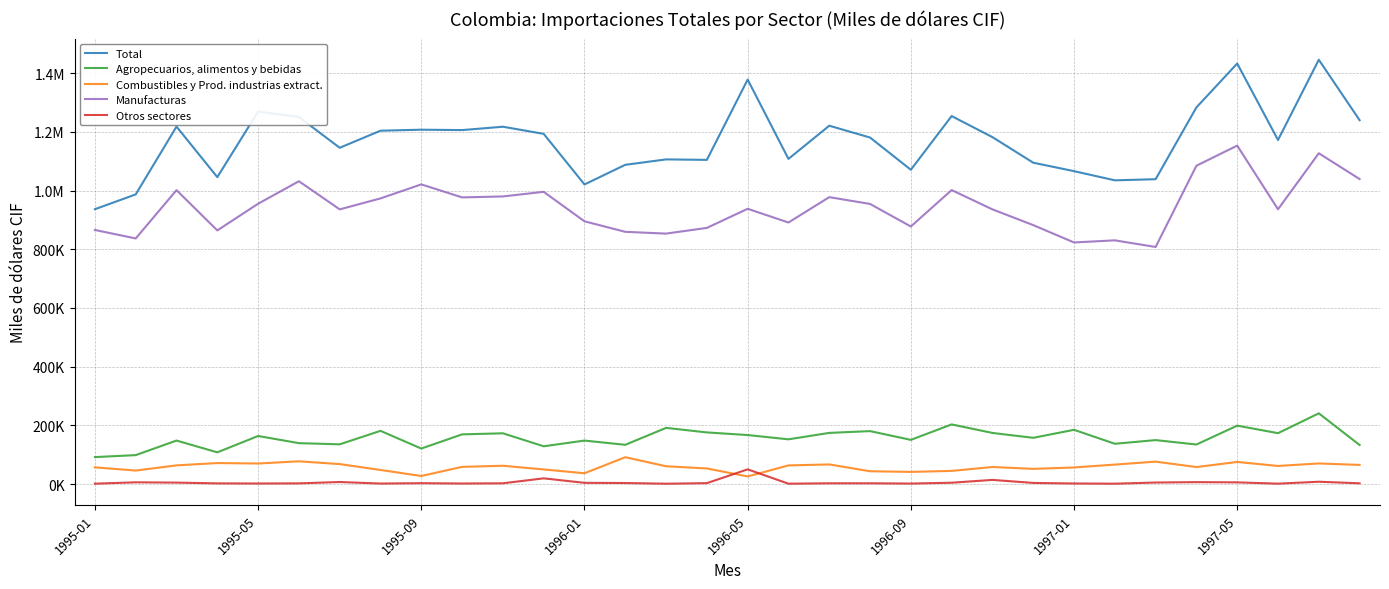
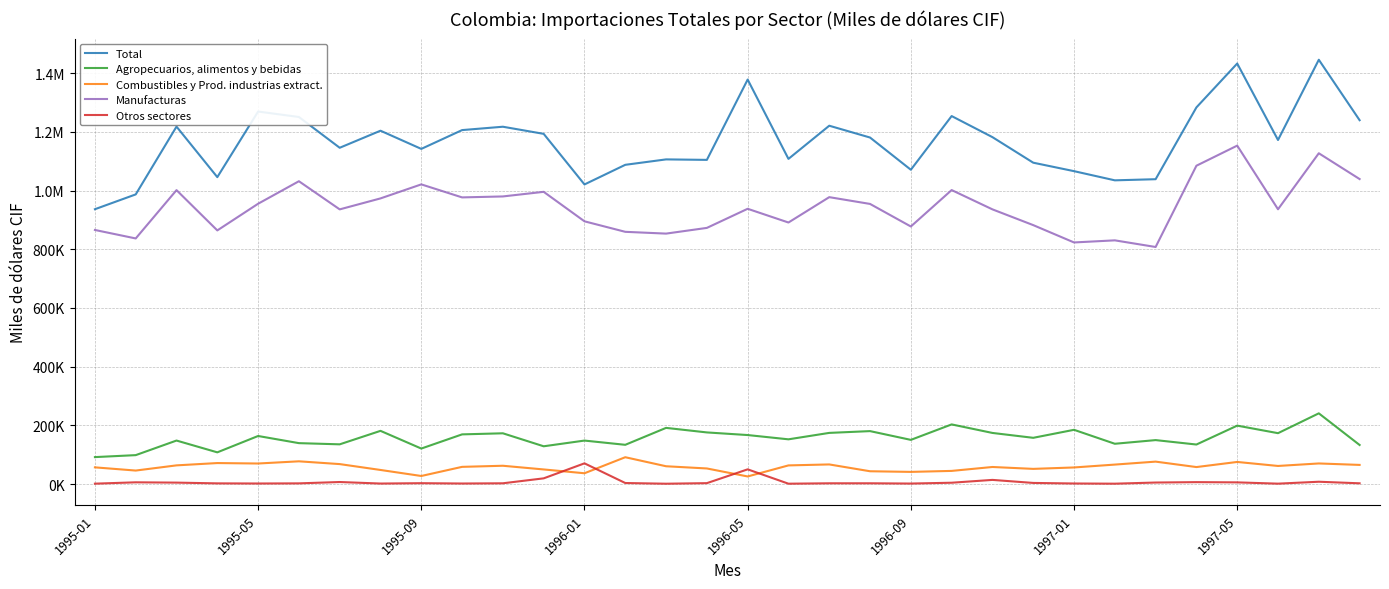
Total, 1995-09: 1210000 -> 1140000
Otros sectores, 1996-01: 0 -> 70000
